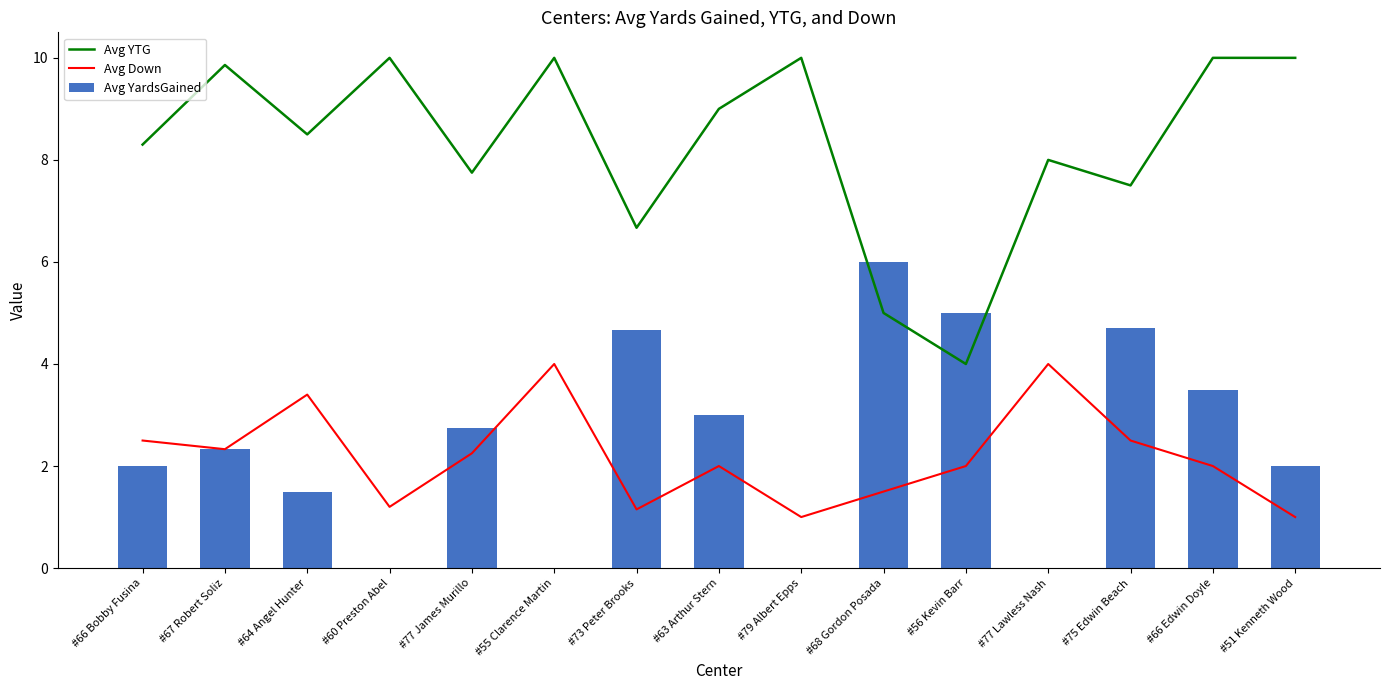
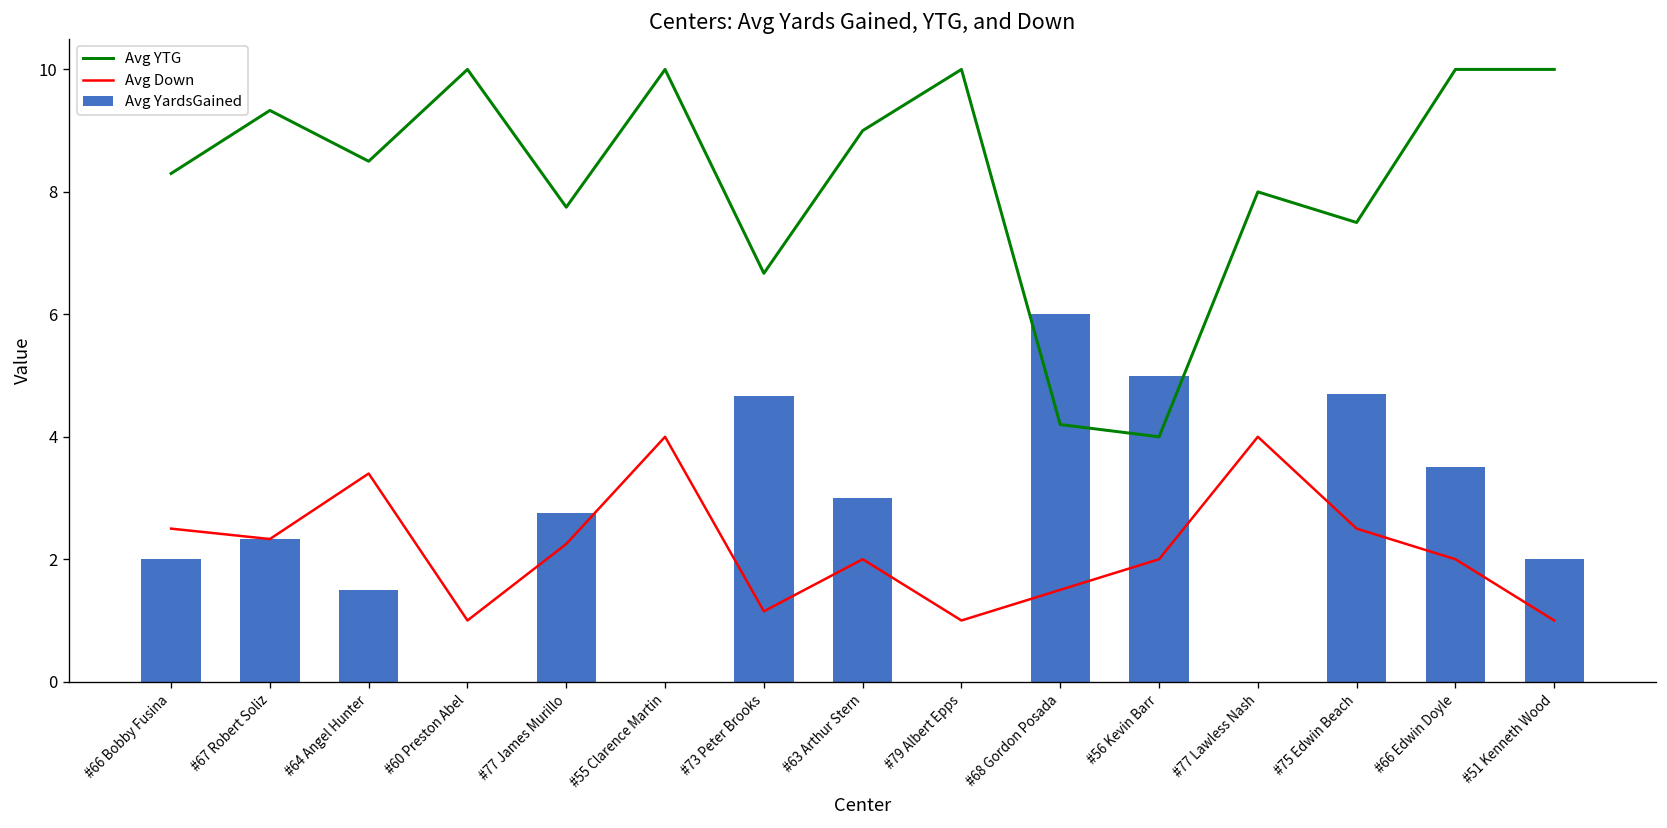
Avg YTG, #67 Robert Soliz: 9.9 -> 9.3
Avg Down, #60 Preston Abel: 1.2 -> 1.0
Avg YTG, #68 Gordon Posada: 5.0 -> 4.2
